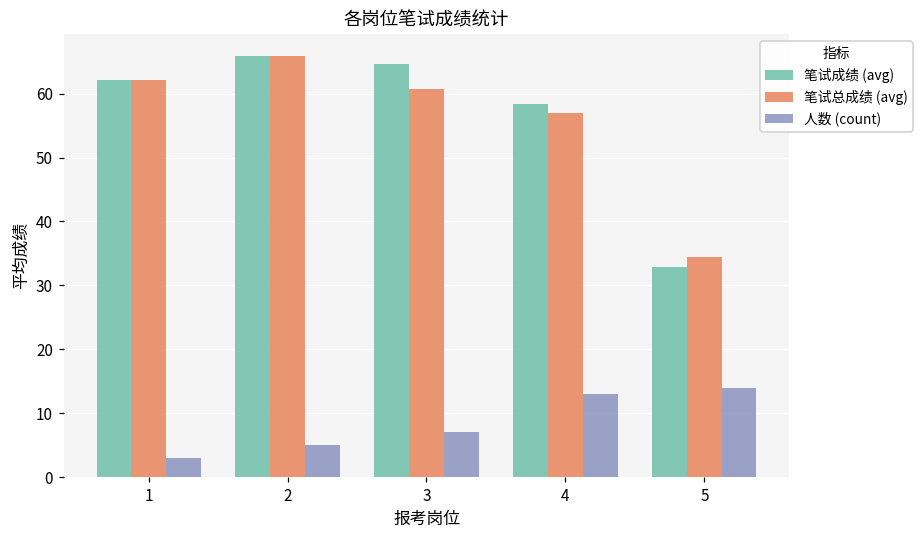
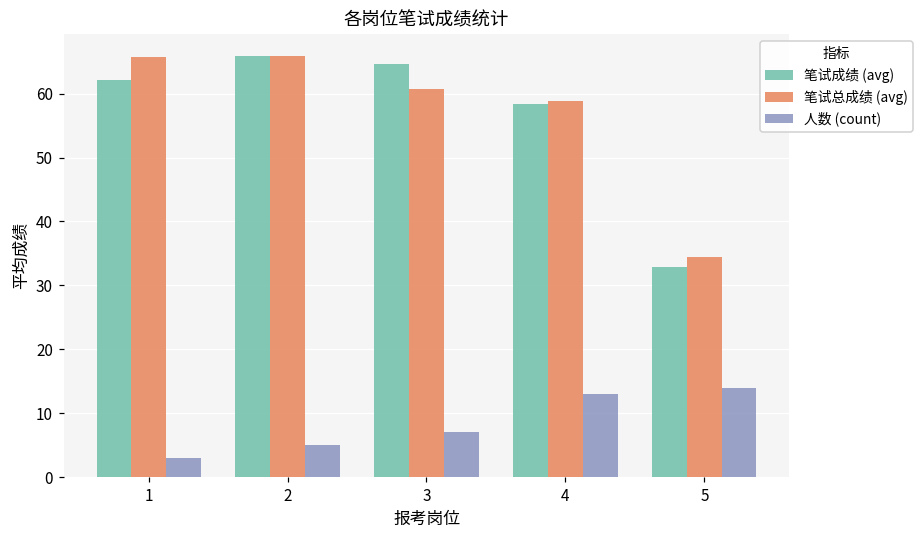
笔试总成绩 (avg), 1: 62 -> 66
笔试总成绩 (avg), 4: 57 -> 59
